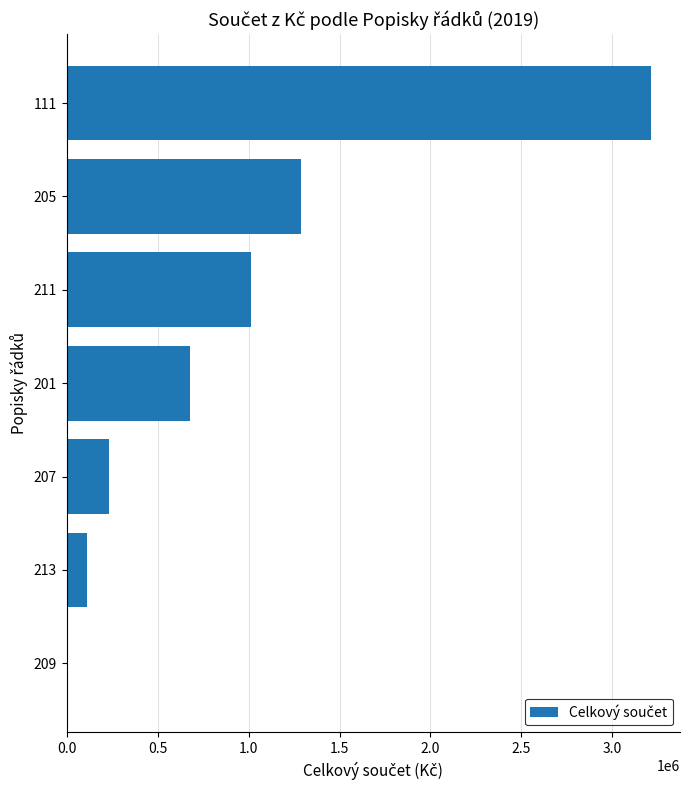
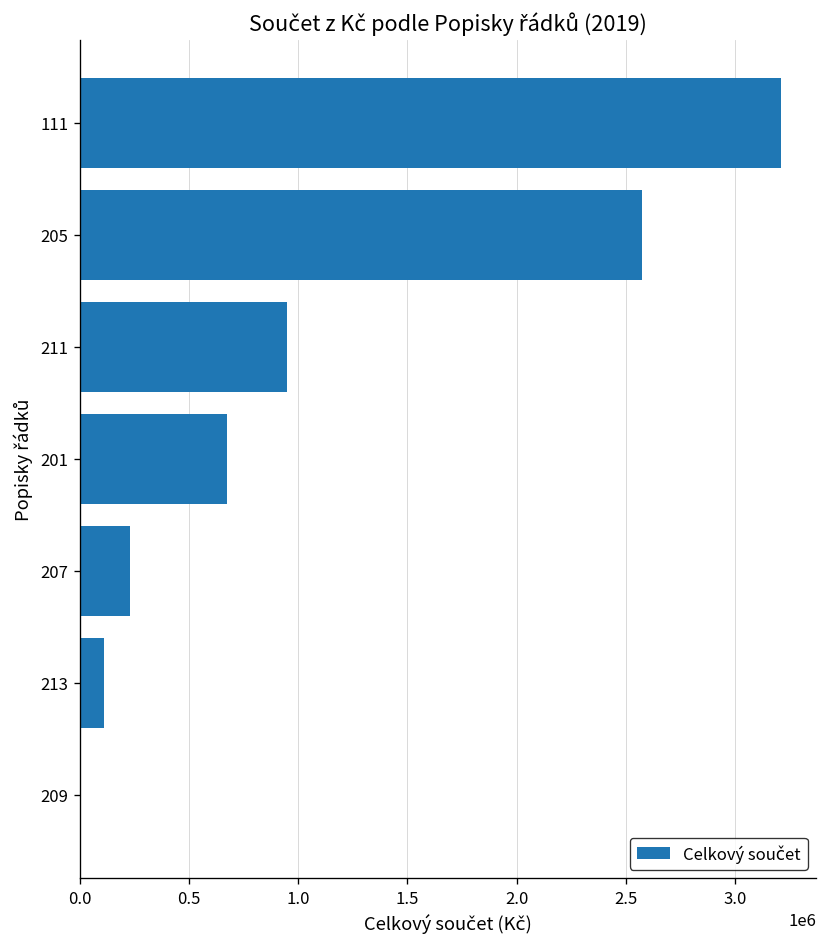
205: 1290000 -> 2580000
211: 1010000 -> 950000
